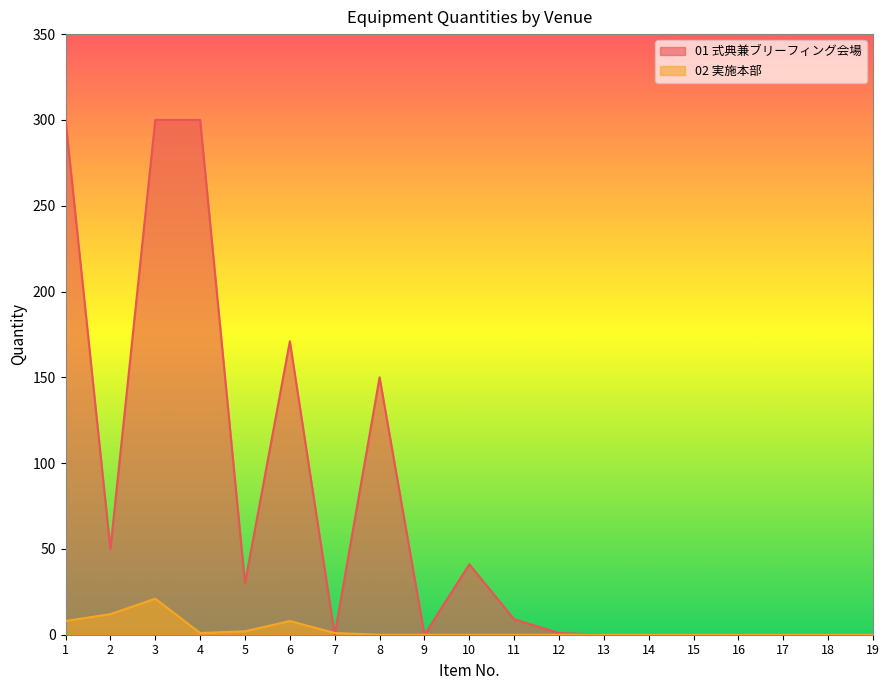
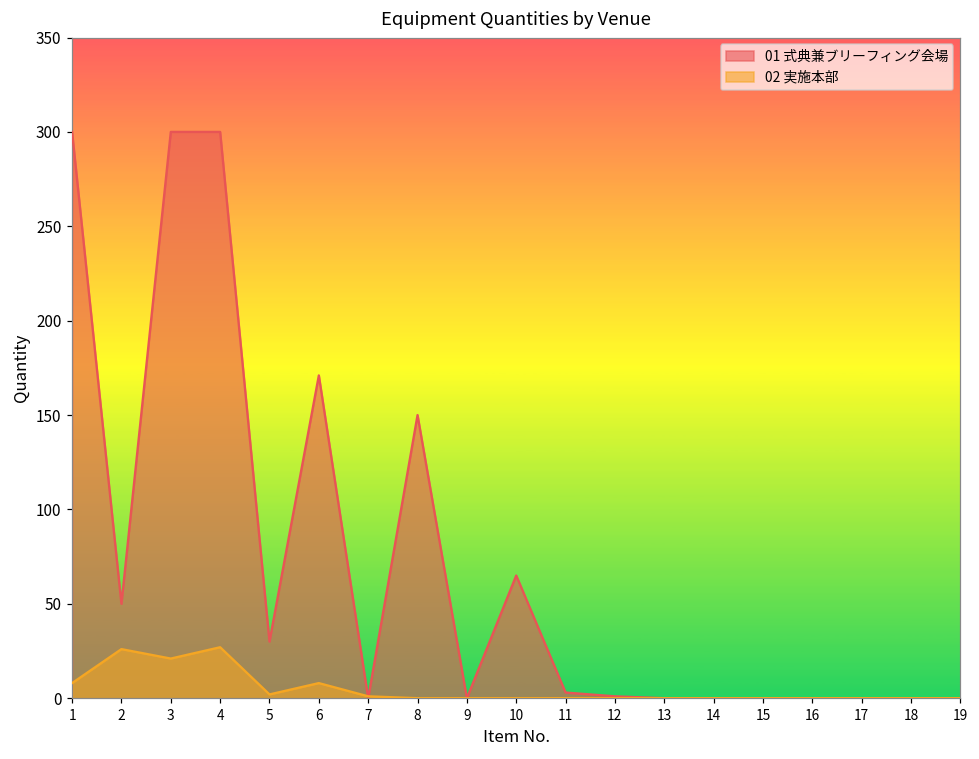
02 実施本部, 2: 12 -> 26
02 実施本部, 4: 1 -> 27
01 式典兼ブリーフィング会場, 10: 41 -> 65
01 式典兼ブリーフィング会場, 11: 9 -> 3
